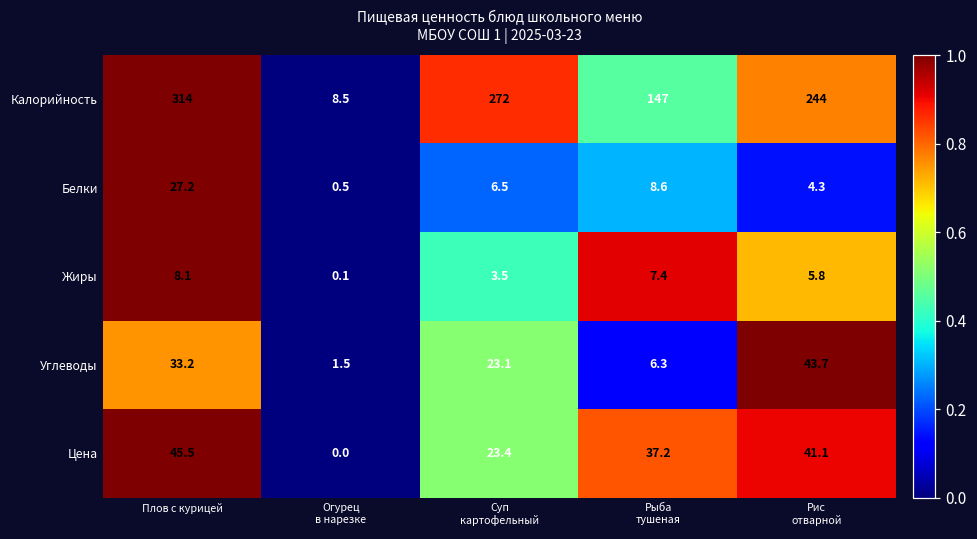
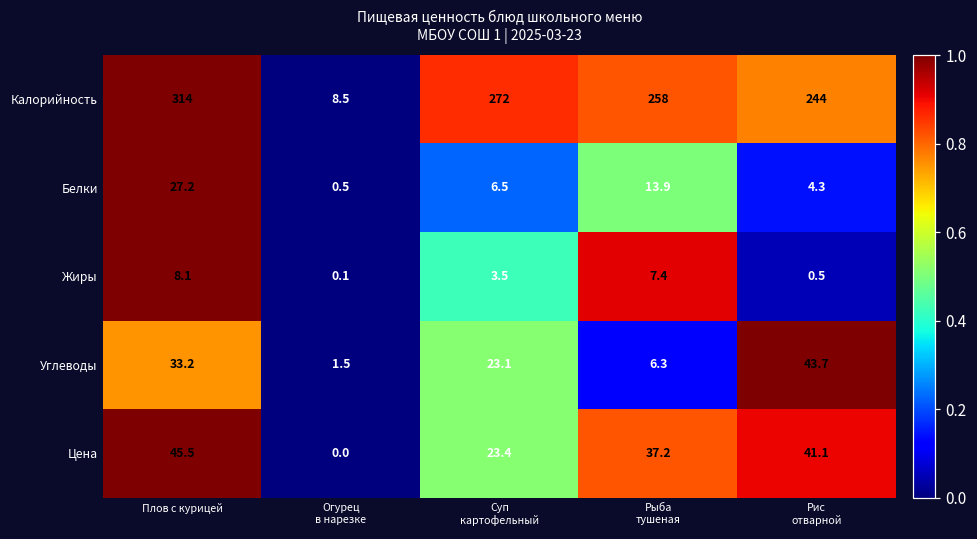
Калорийность, Рыба тушеная: 147 -> 258
Белки, Рыба тушеная: 8.6 -> 13.9
Жиры, Рис отварной: 5.8 -> 0.5
